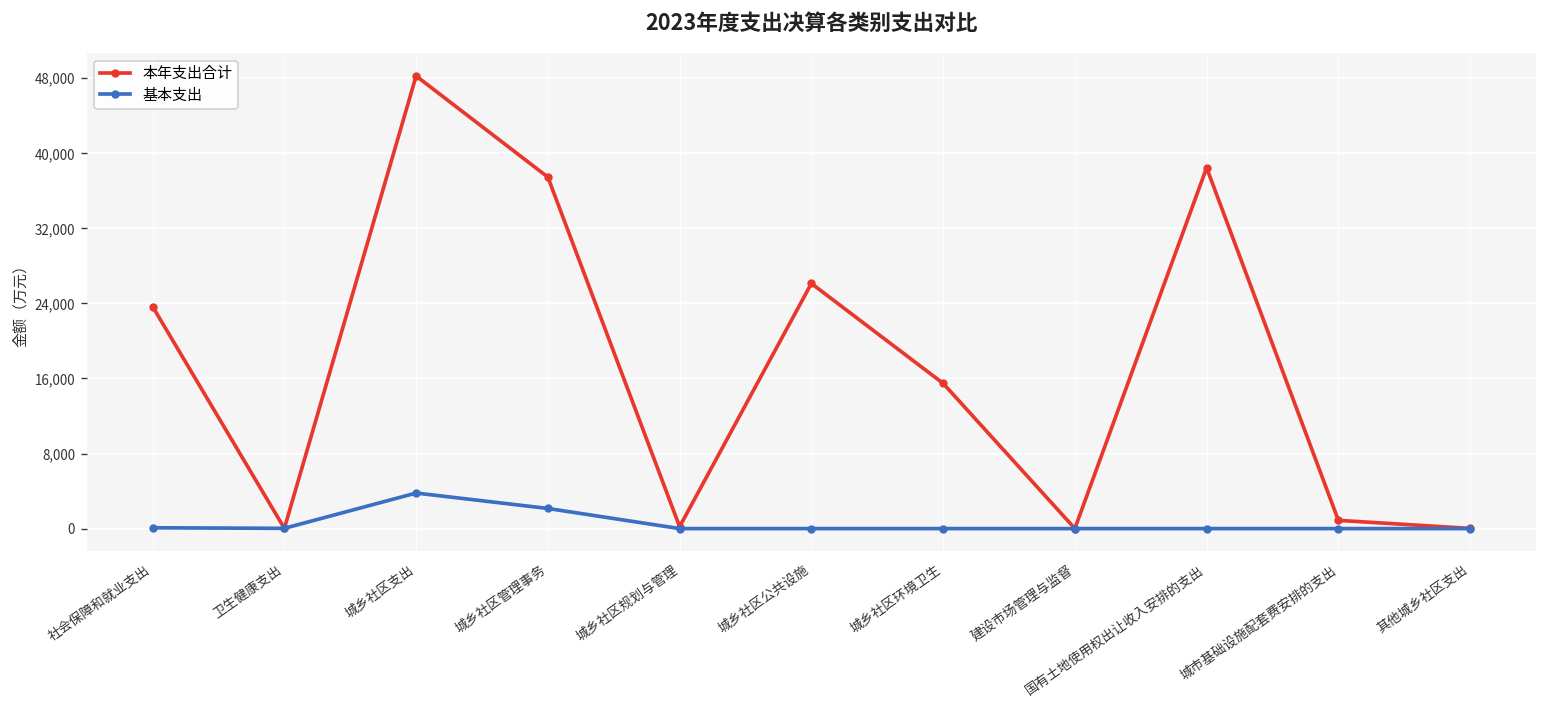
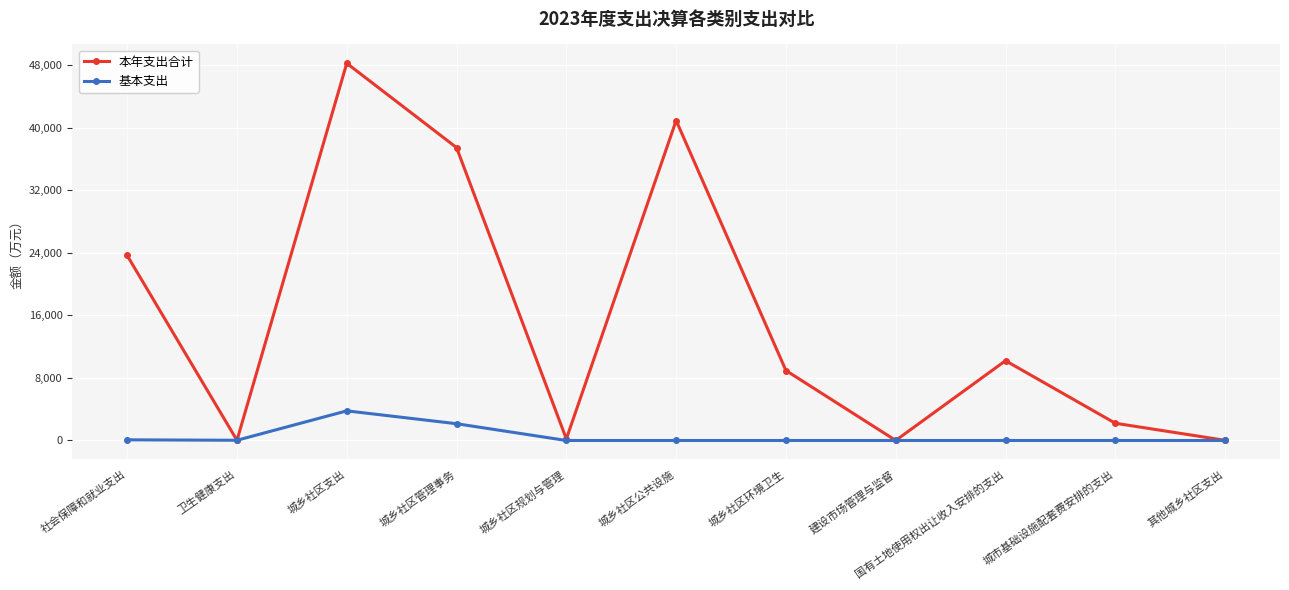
本年支出合计, 城乡社区公共设施: 26,000 -> 41,000
本年支出合计, 城乡社区环境卫生: 15,000 -> 9,000
本年支出合计, 国有土地使用权出让收入安排的支出: 38,000 -> 10,000
本年支出合计, 城市基础设施配套费安排的支出: 1,000 -> 2,000
